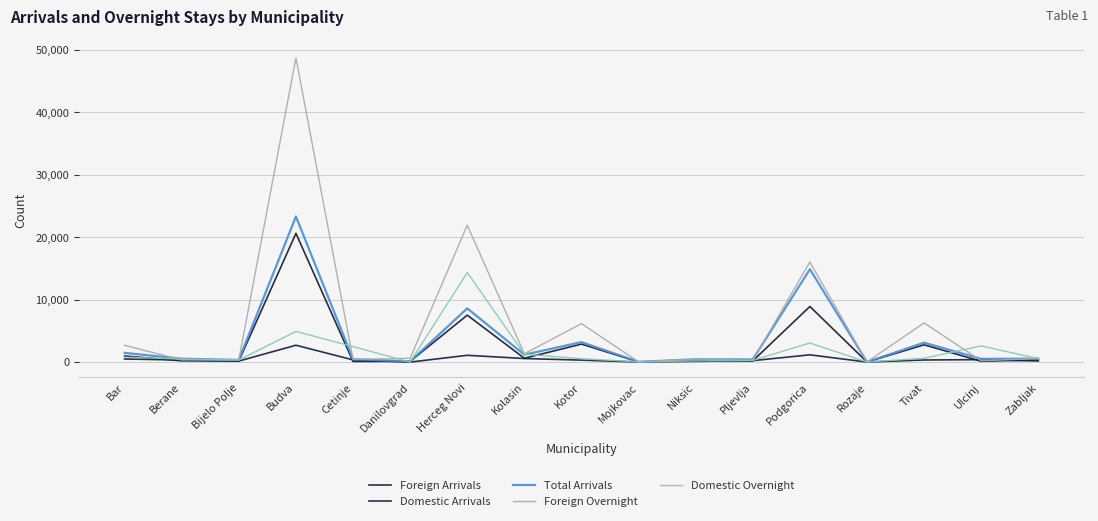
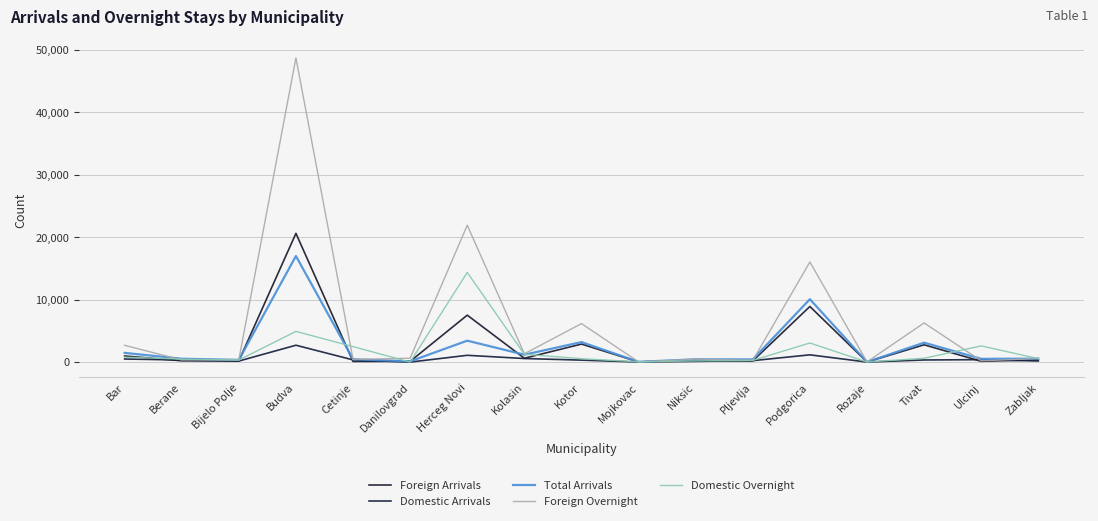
Total Arrivals, Budva: 23,000 -> 17,000
Total Arrivals, Herceg Novi: 9,000 -> 3,000
Total Arrivals, Podgorica: 15,000 -> 10,000
